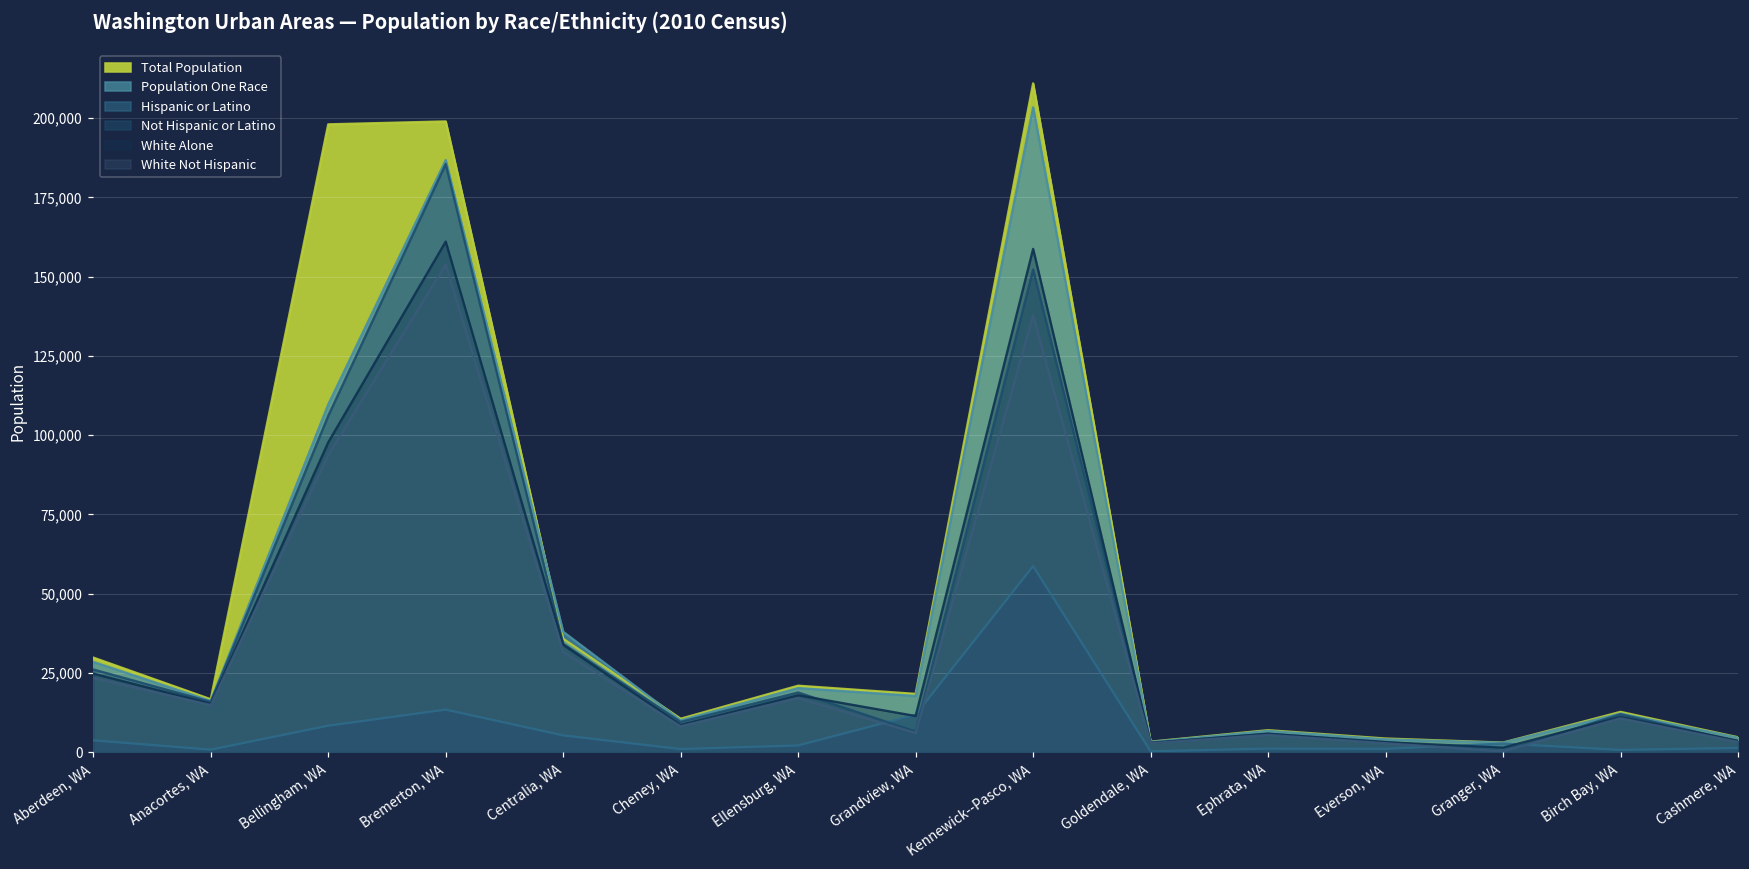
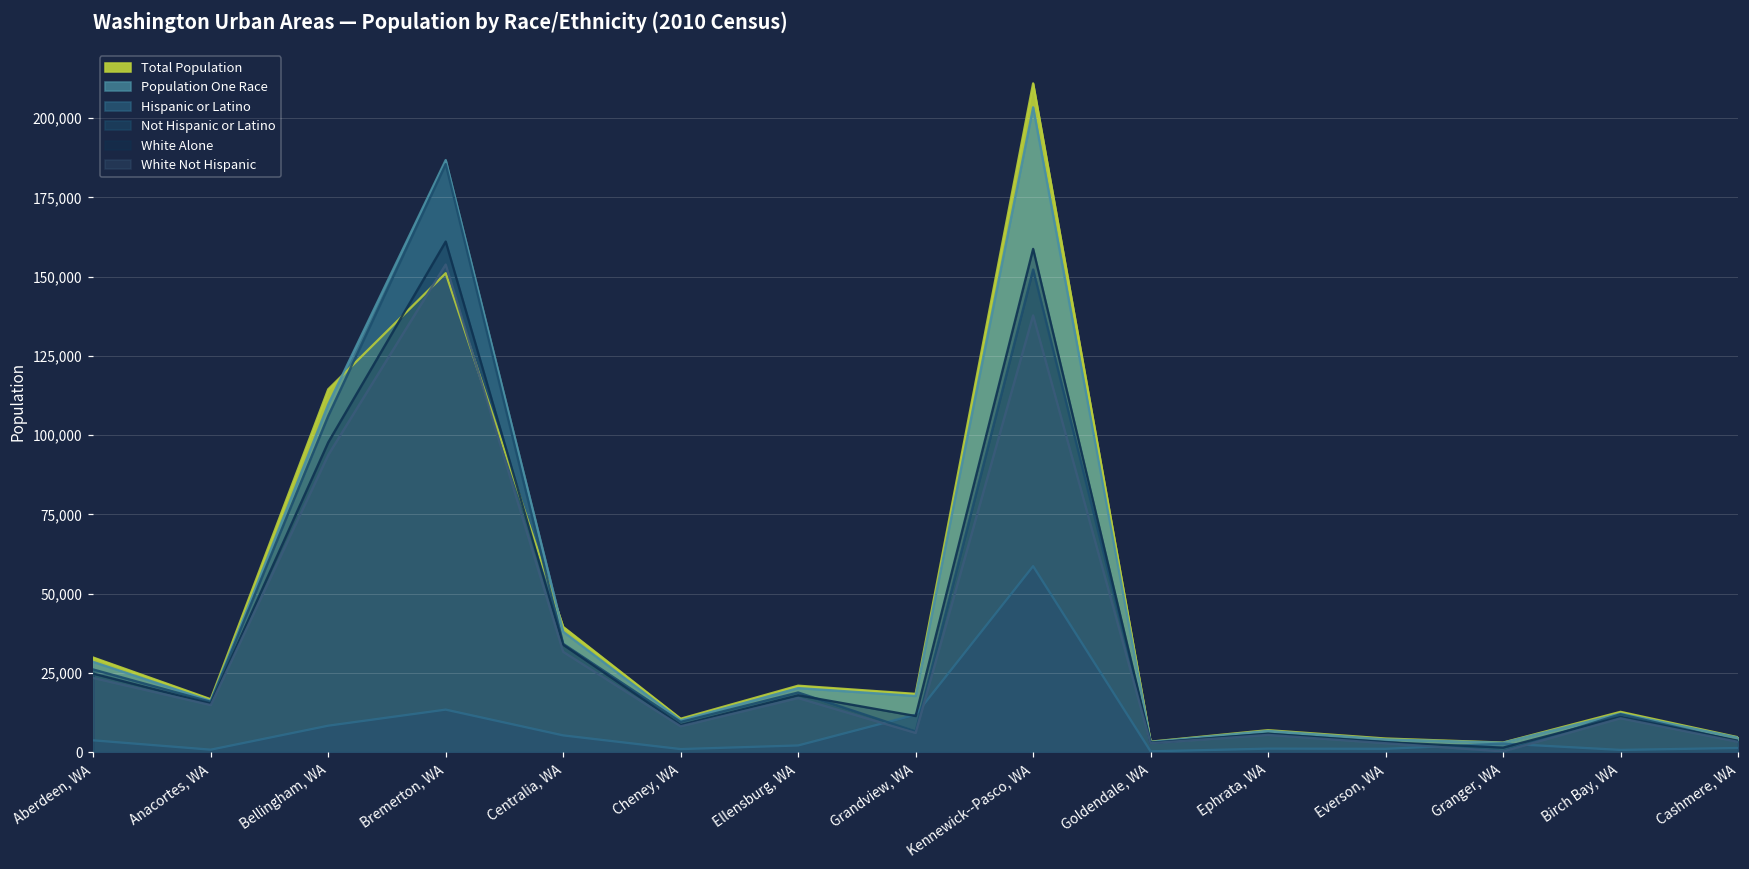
Total Population, Bellingham, WA: 198,000 -> 114,000
Total Population, Bremerton, WA: 199,000 -> 151,000
Total Population, Centralia, WA: 36,000 -> 40,000
